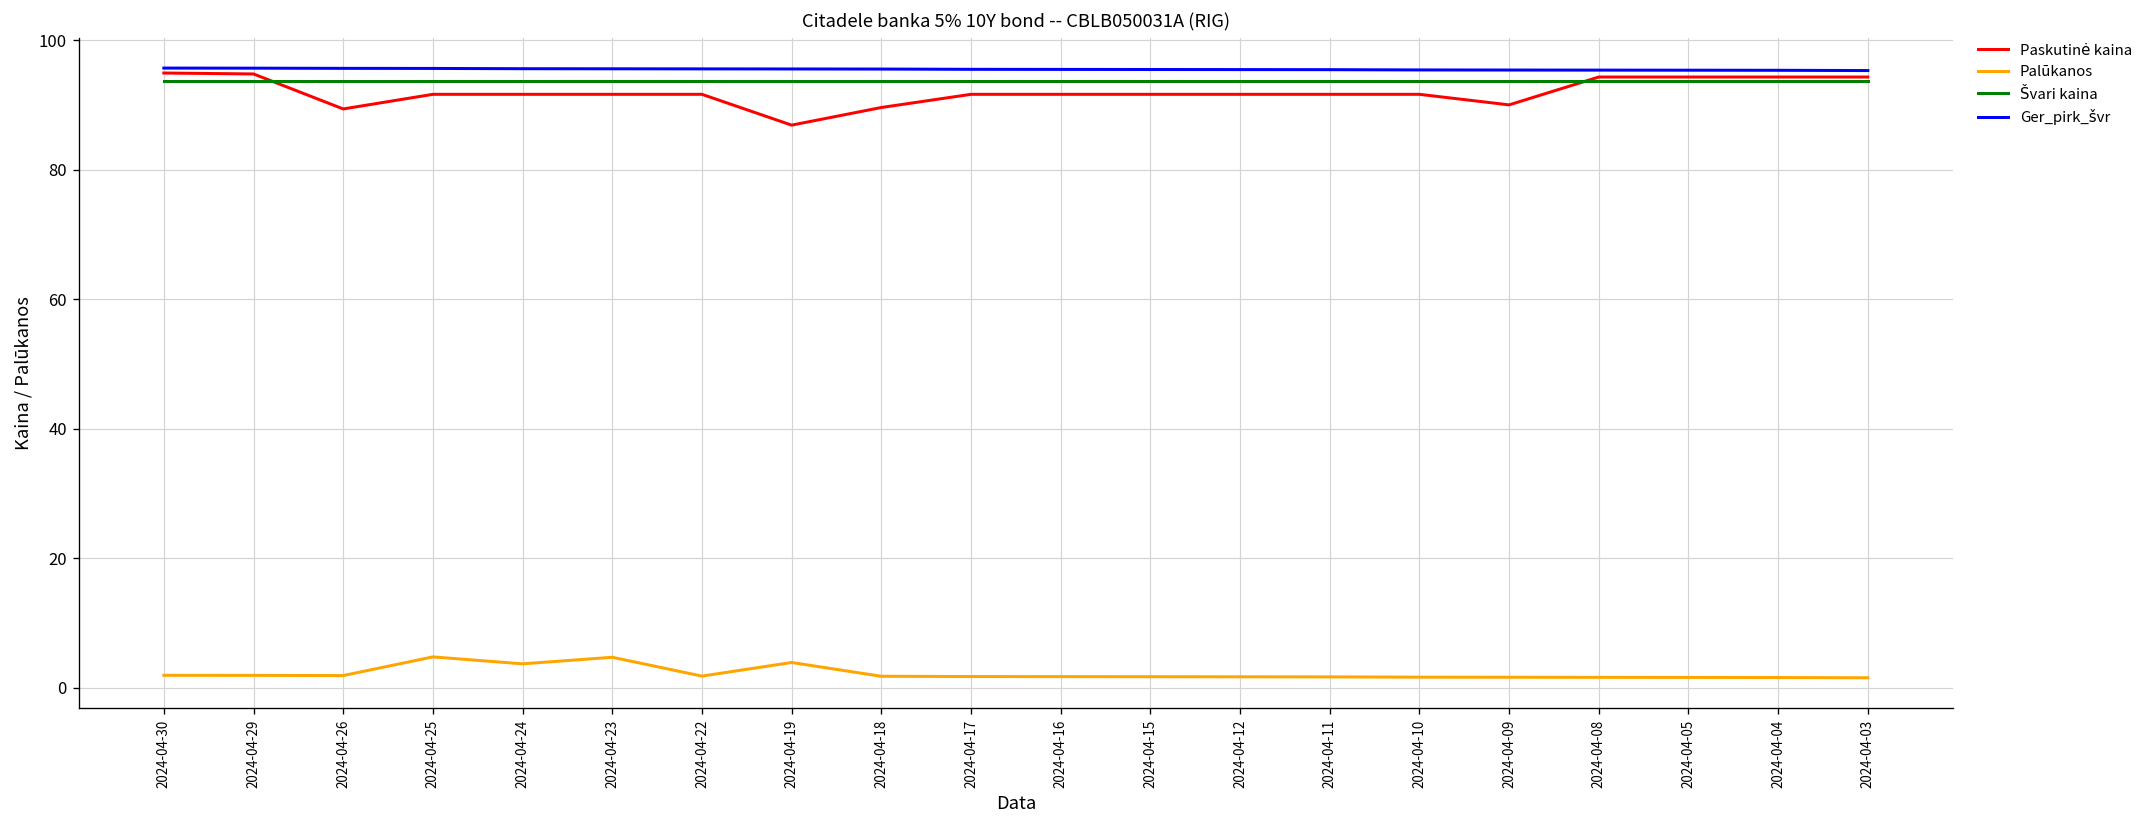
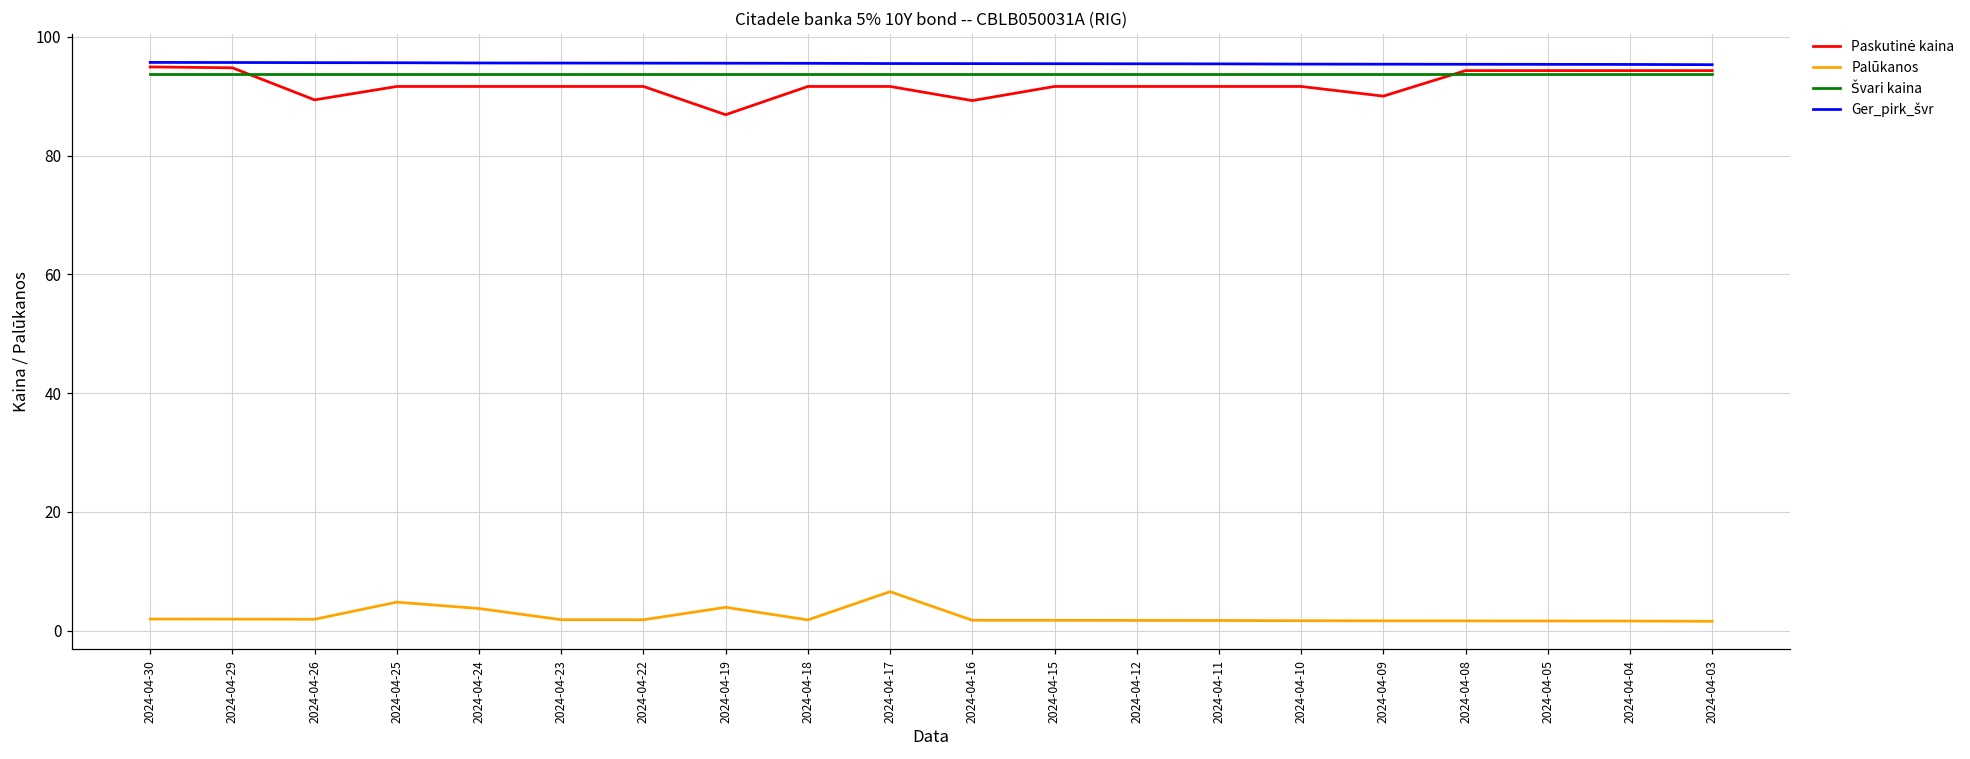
Palūkanos, 2024-04-23: 5 -> 2
Paskutinė kaina, 2024-04-18: 90 -> 92
Palūkanos, 2024-04-17: 2 -> 7
Paskutinė kaina, 2024-04-16: 92 -> 89
